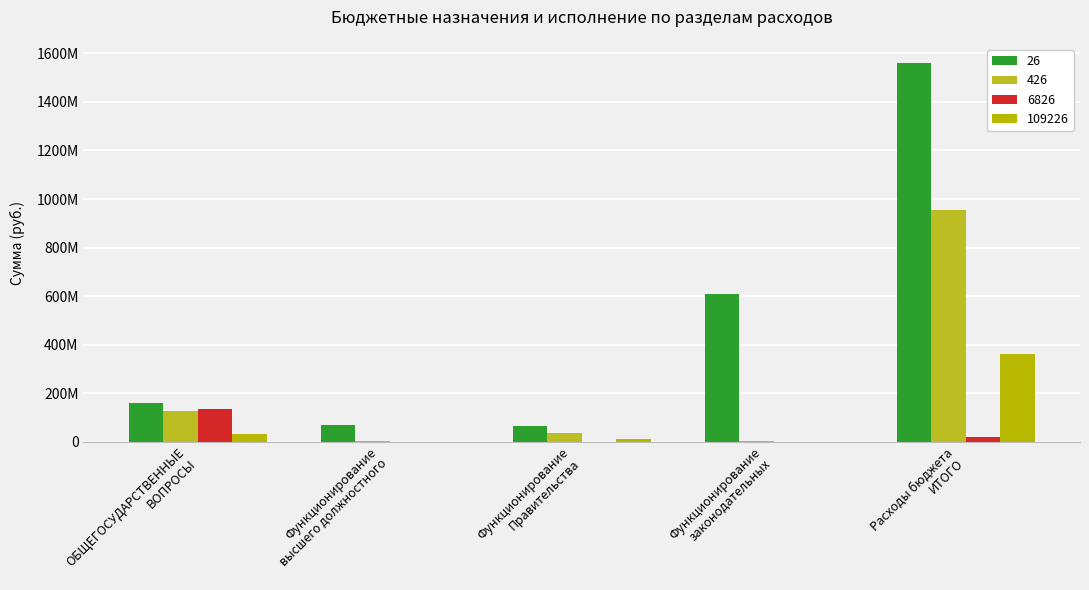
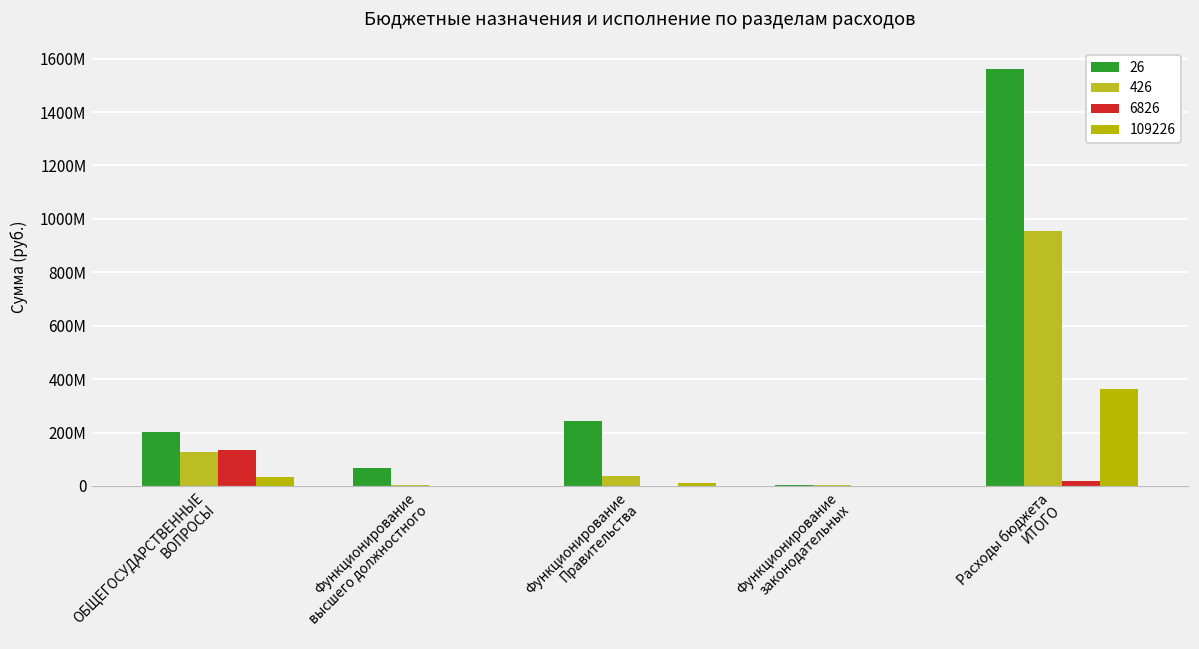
26, ОБЩЕГОСУДАРСТВЕННЫЕ ВОПРОСЫ: 160000000 -> 200000000
26, Функционирование Правительства: 60000000 -> 240000000
26, Функционирование законодательных: 610000000 -> 0
